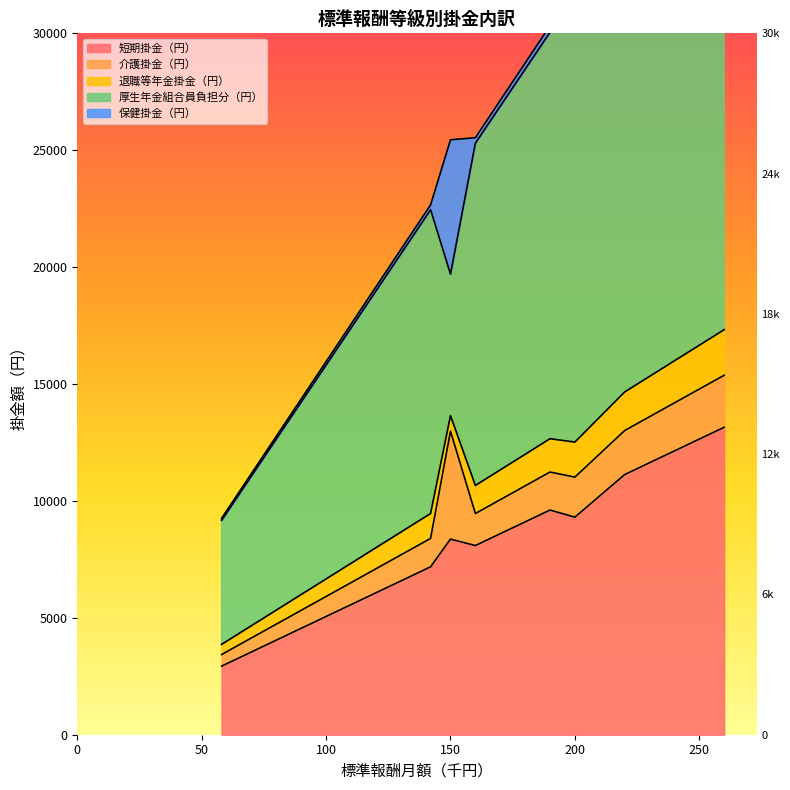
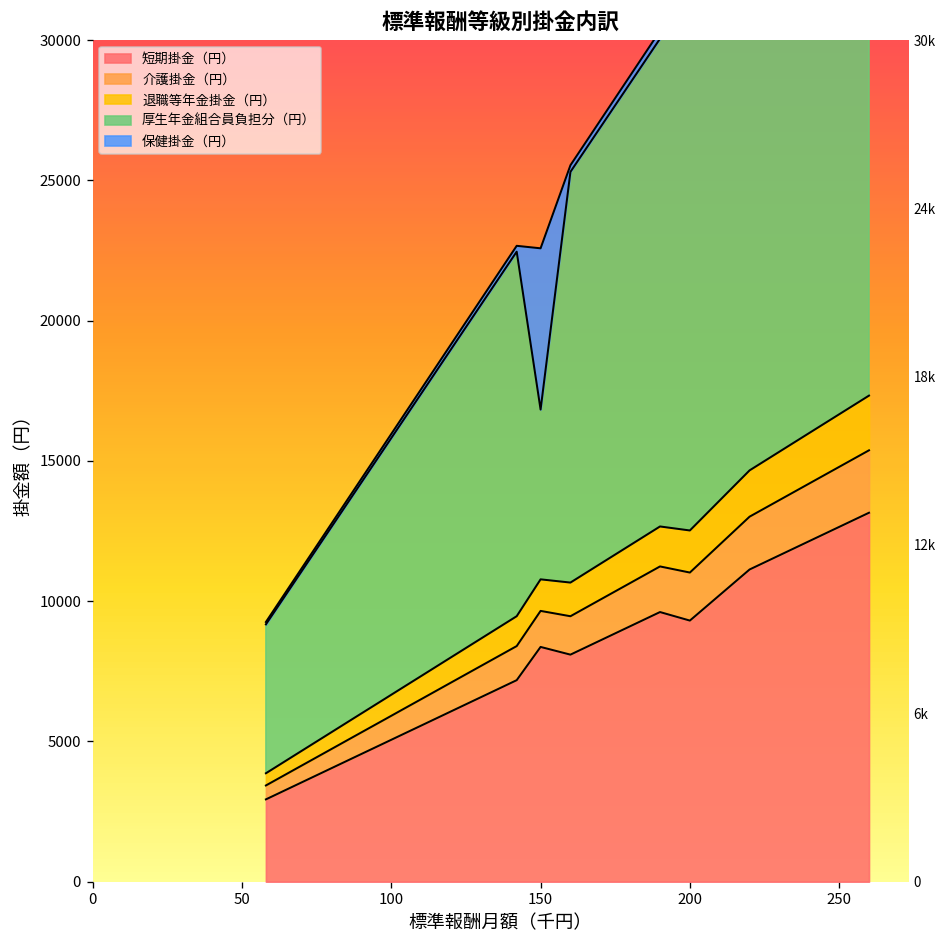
介護掛金（円）, 150: 4600 -> 1300
退職等年金掛金（円）, 150: 700 -> 1100
